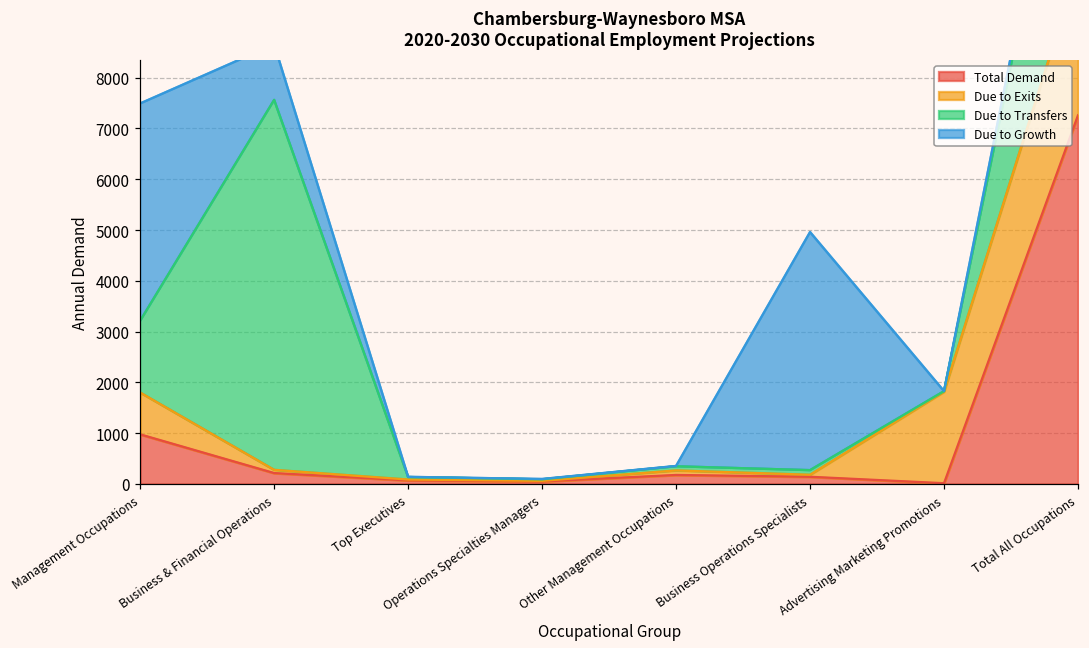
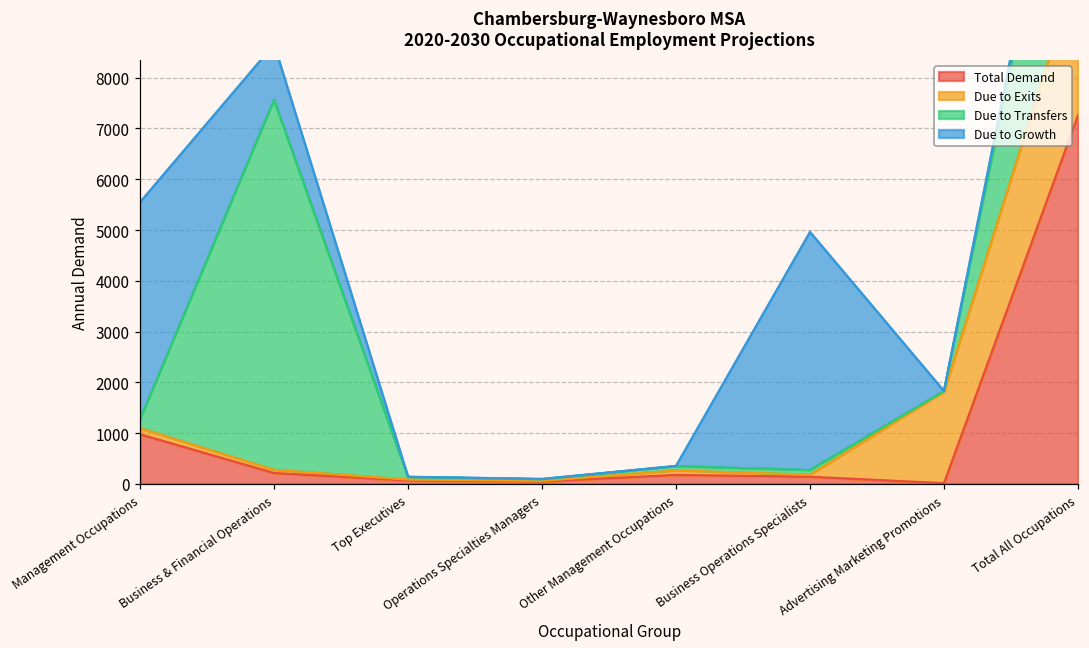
Due to Exits, Management Occupations: 800 -> 100
Due to Transfers, Management Occupations: 1400 -> 200
